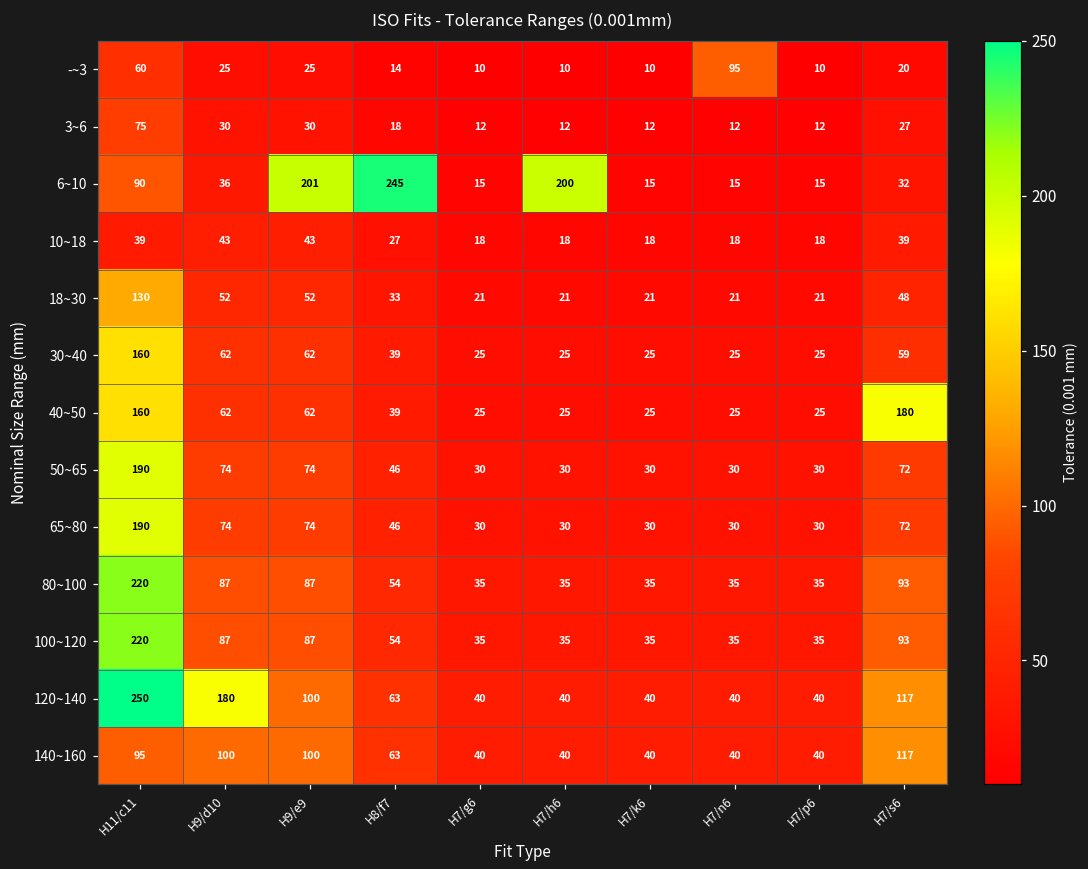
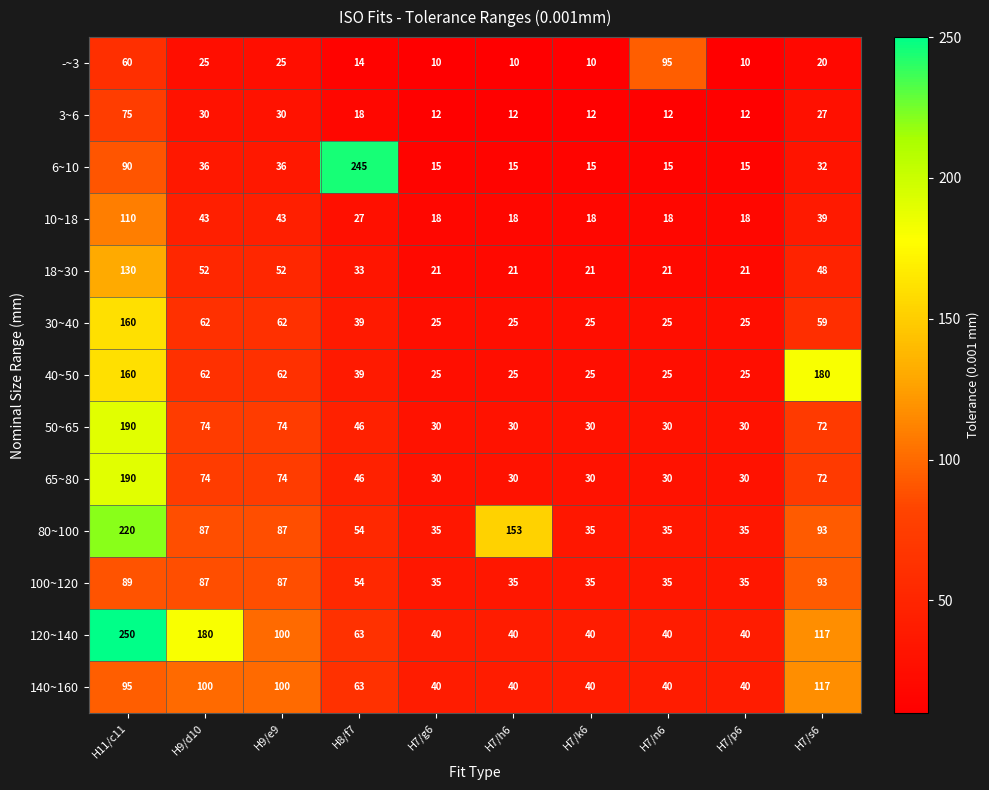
6~10, H9/e9: 201 -> 36
6~10, H7/h6: 200 -> 15
10~18, H11/c11: 39 -> 110
80~100, H7/h6: 35 -> 153
100~120, H11/c11: 220 -> 89
